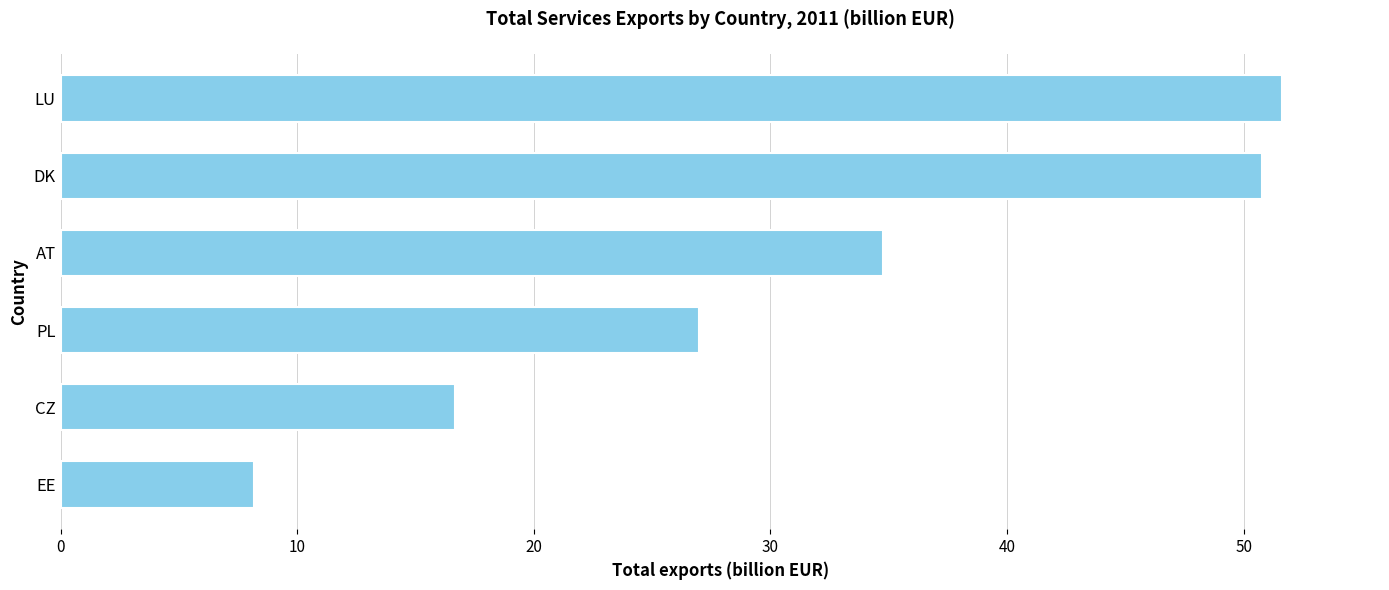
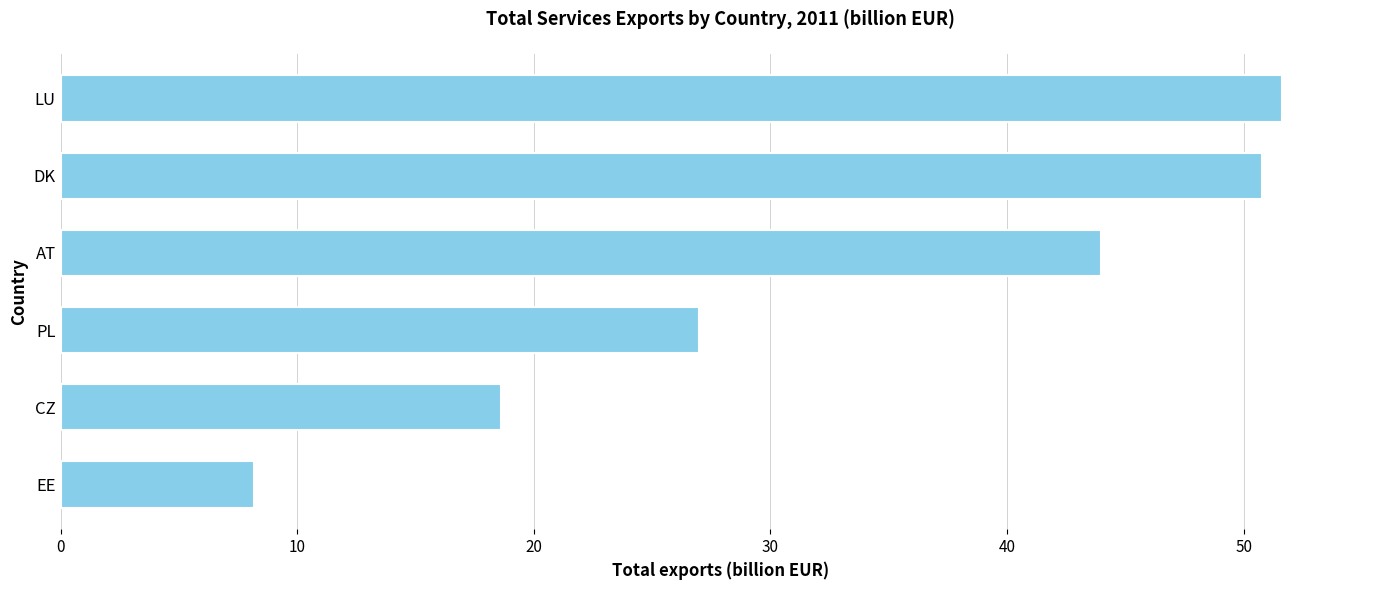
AT: 34.8 -> 44.0
CZ: 16.7 -> 18.6
